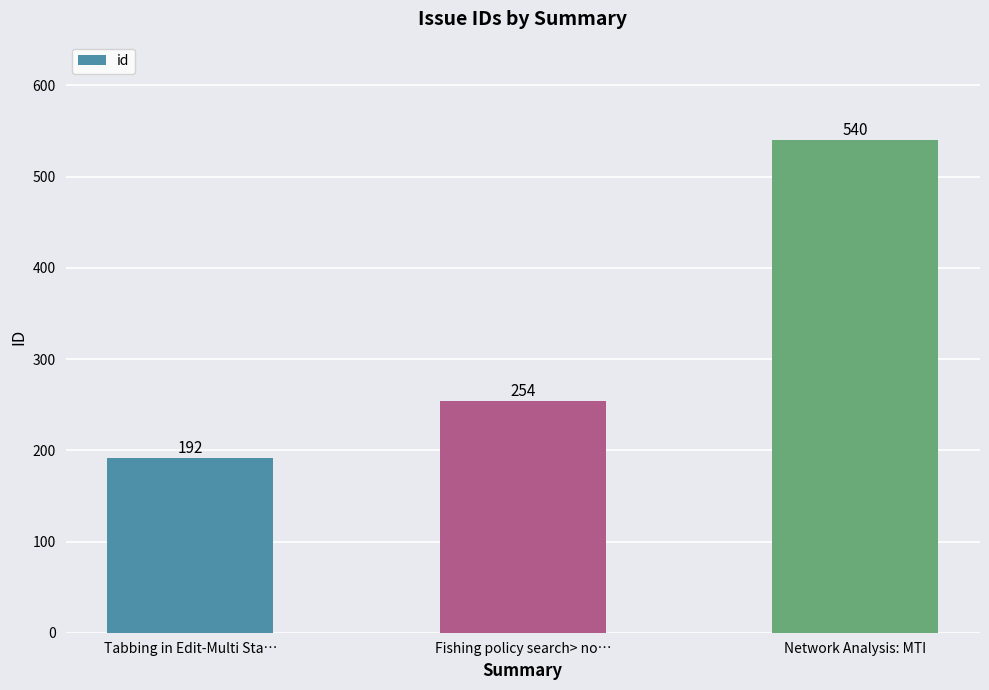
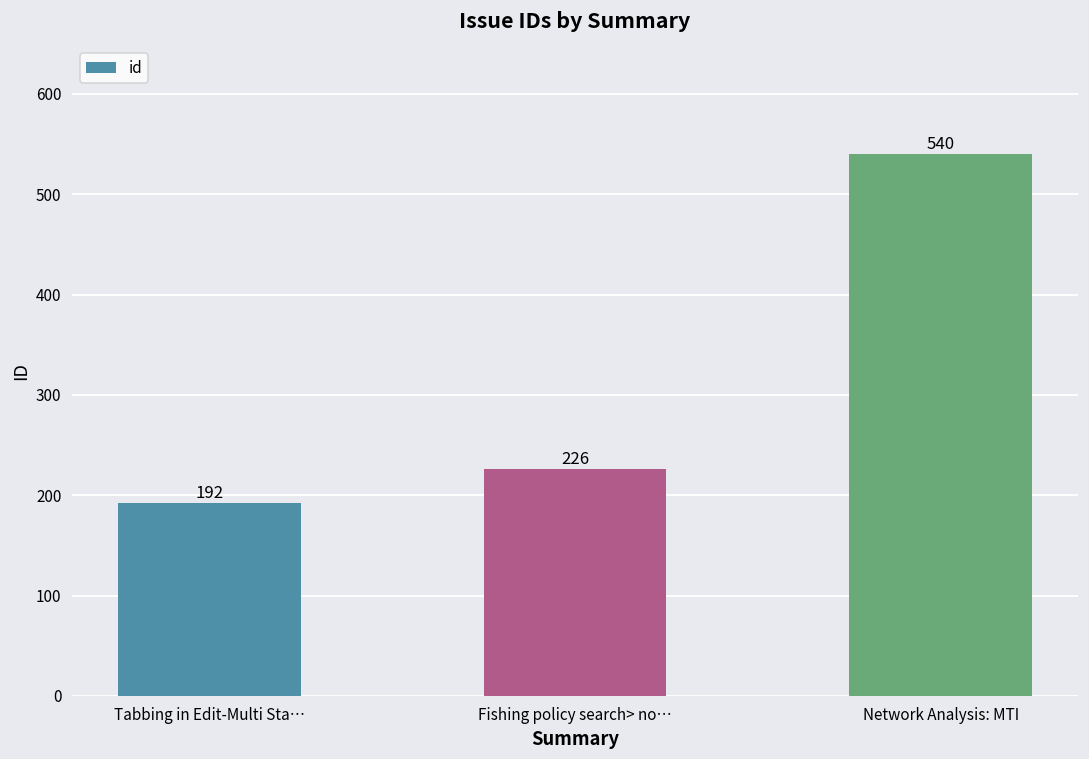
Fishing policy search> no…: 254 -> 226
